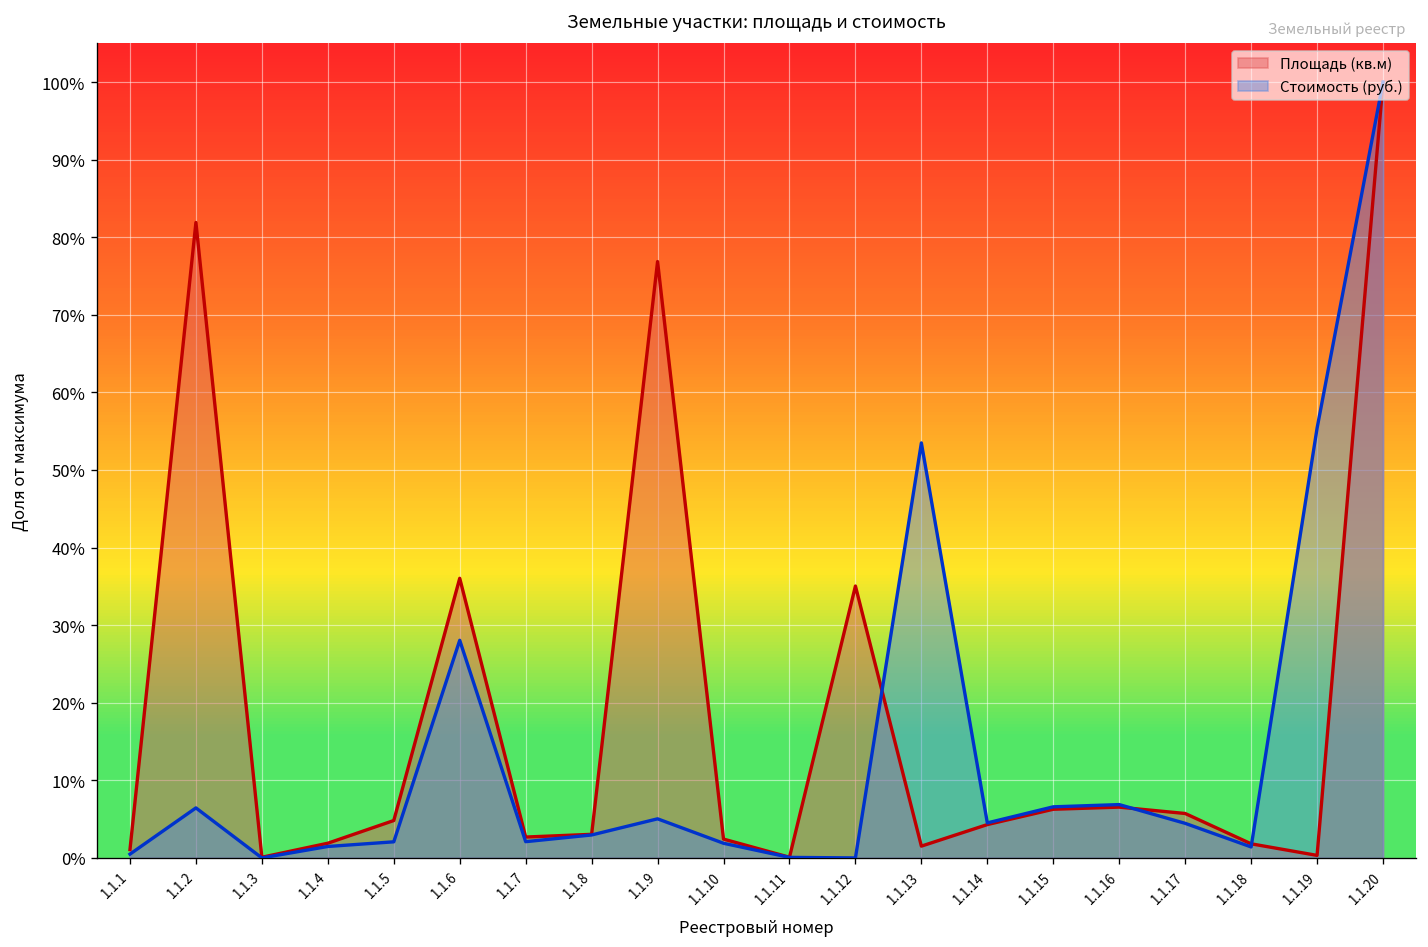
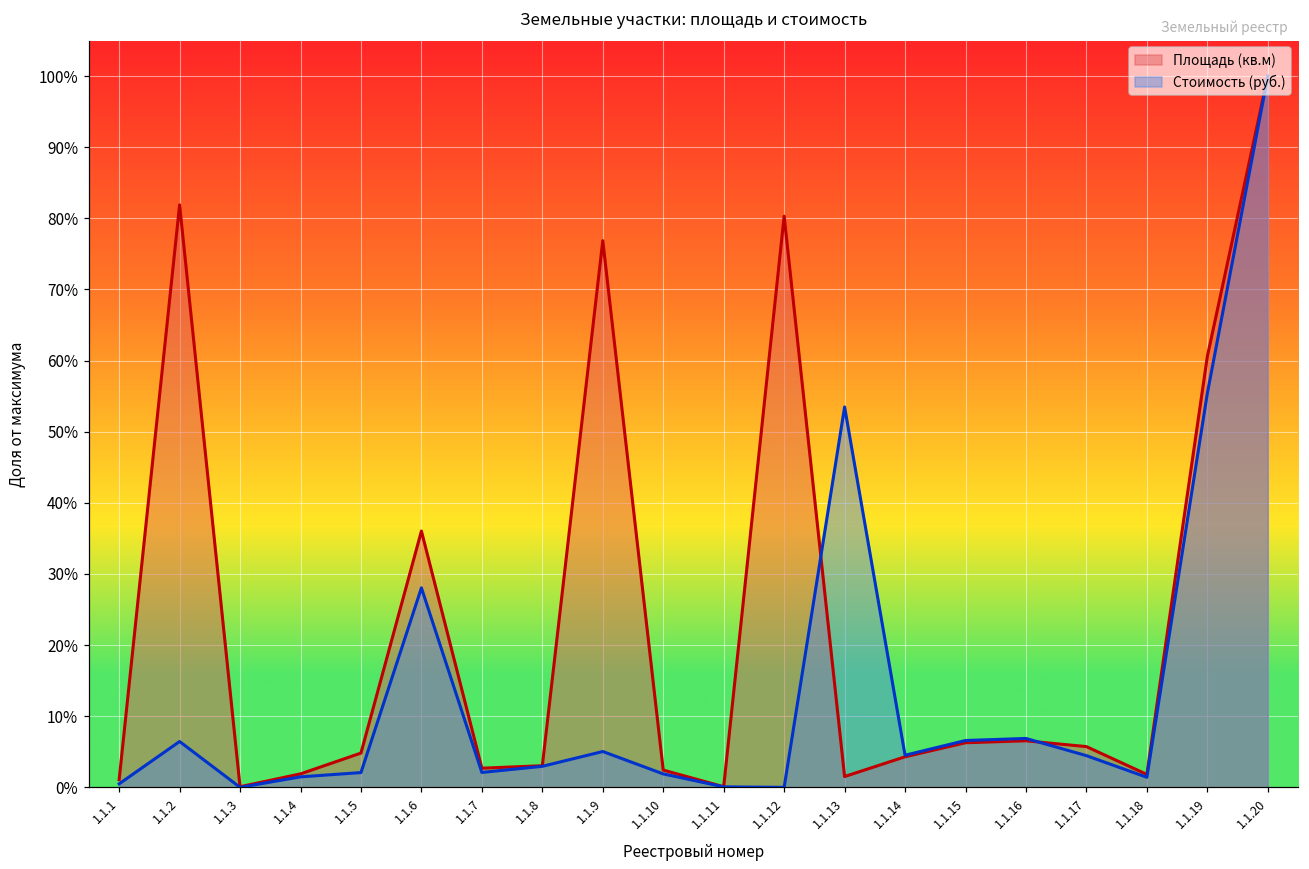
Площадь (кв.м), 1.1.12: 35% -> 80%
Площадь (кв.м), 1.1.19: 0% -> 61%
